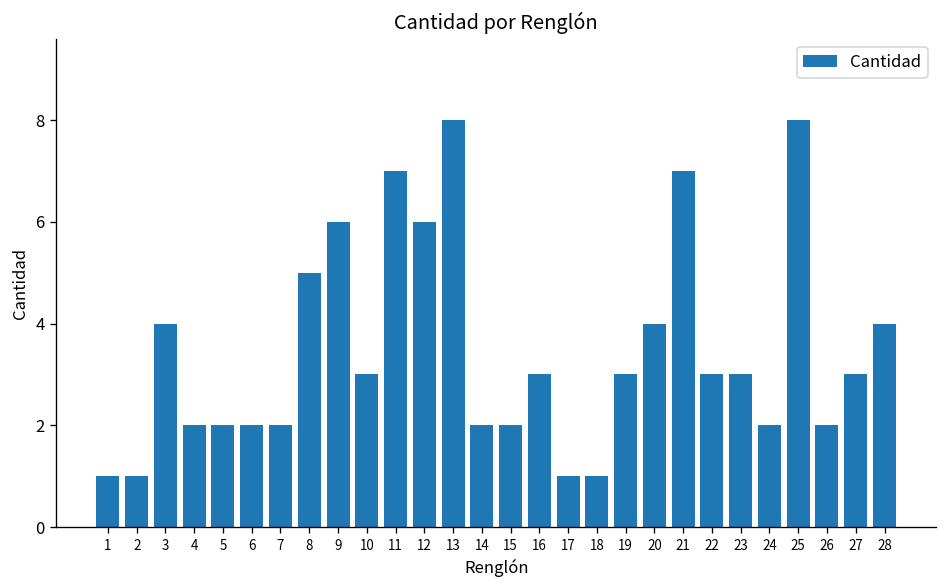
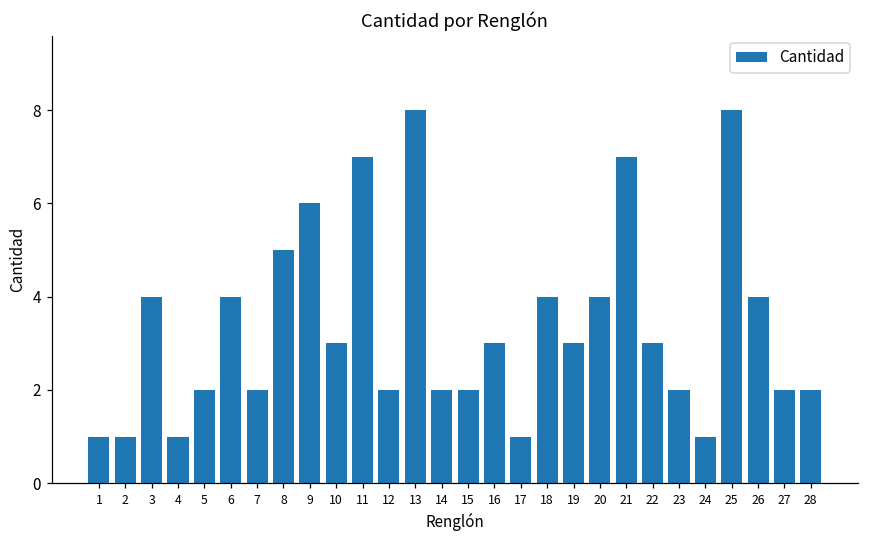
4: 2 -> 1
6: 2 -> 4
12: 6 -> 2
18: 1 -> 4
23: 3 -> 2
24: 2 -> 1
26: 2 -> 4
27: 3 -> 2
28: 4 -> 2
